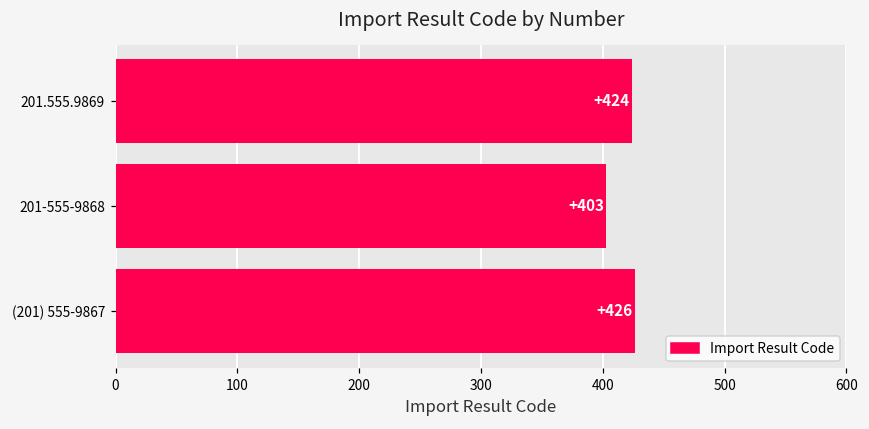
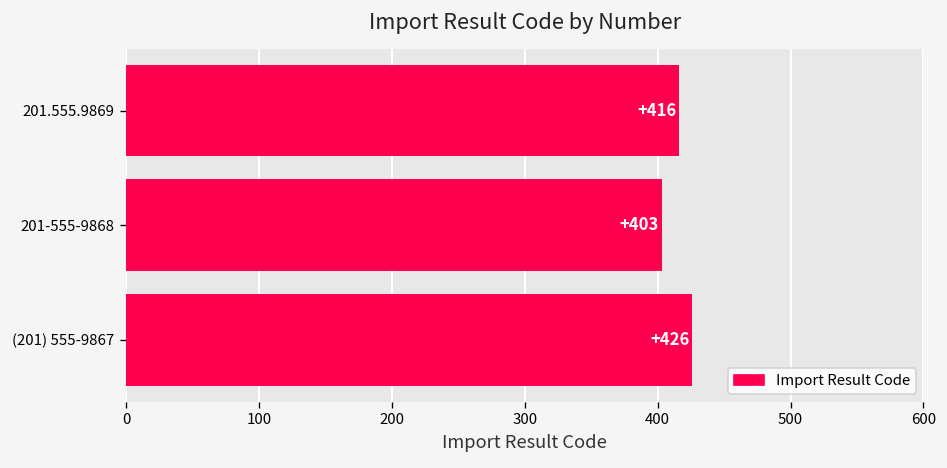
201.555.9869: +424 -> +416
